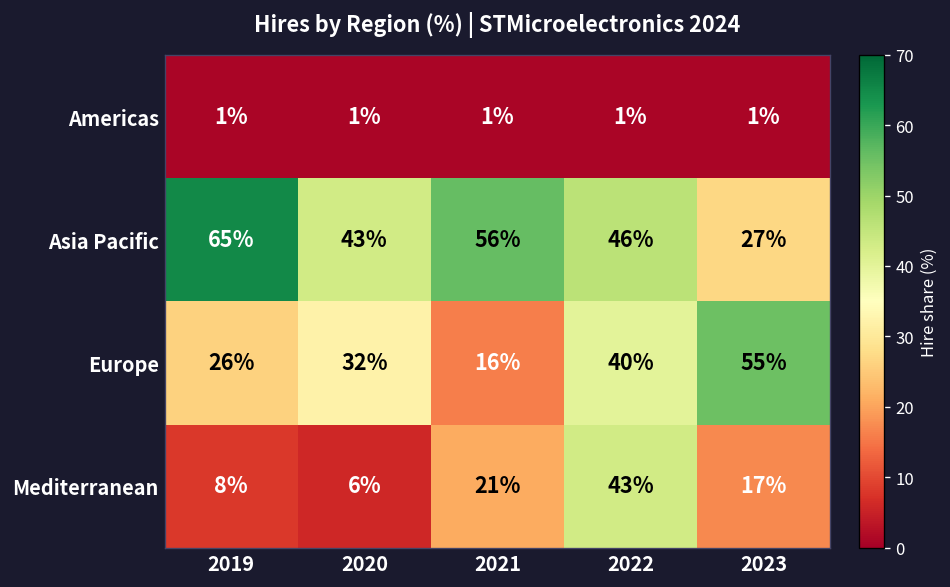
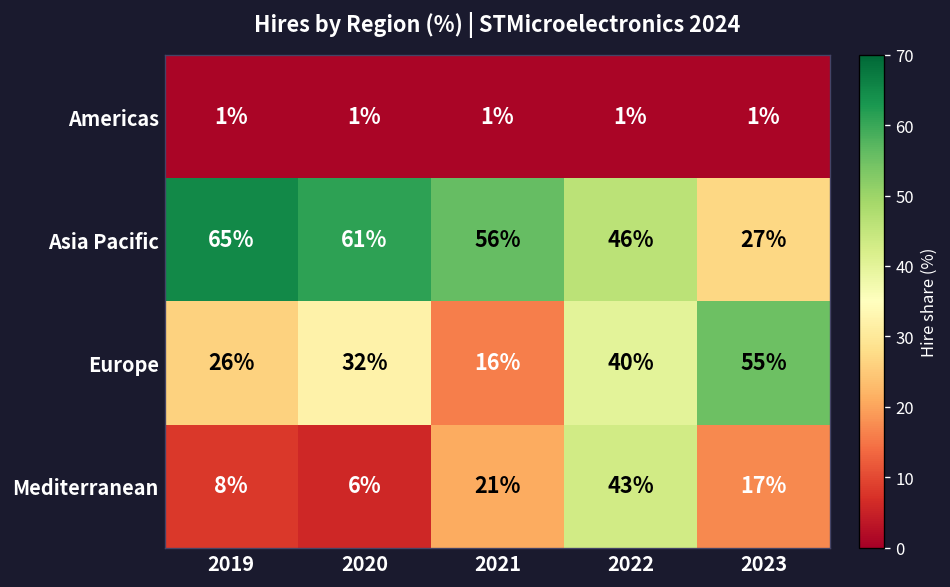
Asia Pacific, 2020: 43% -> 61%
